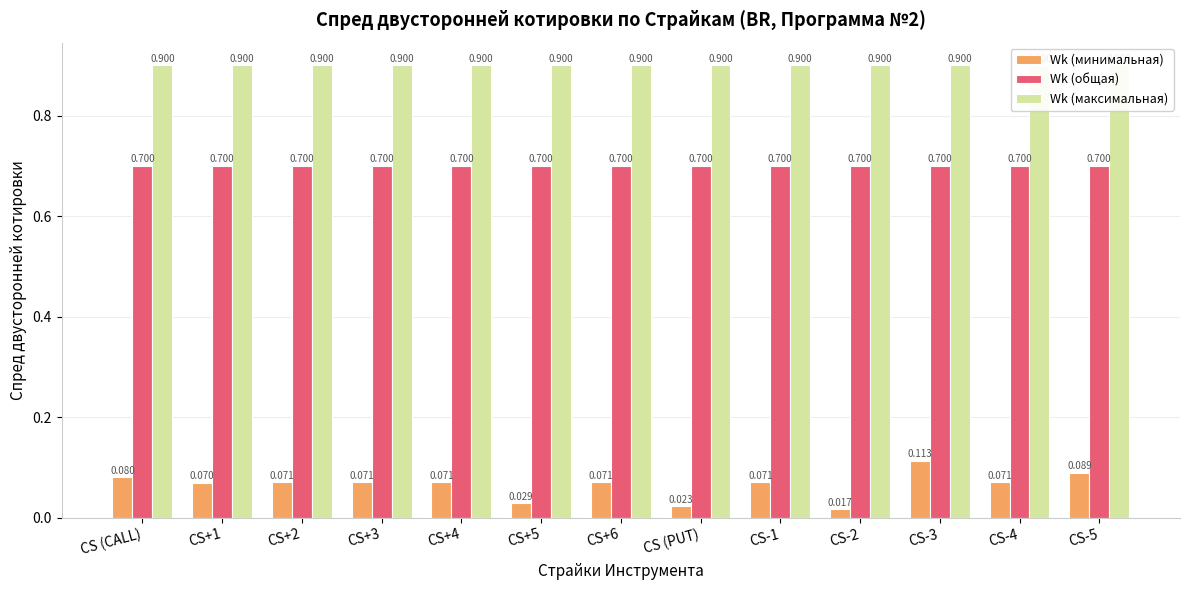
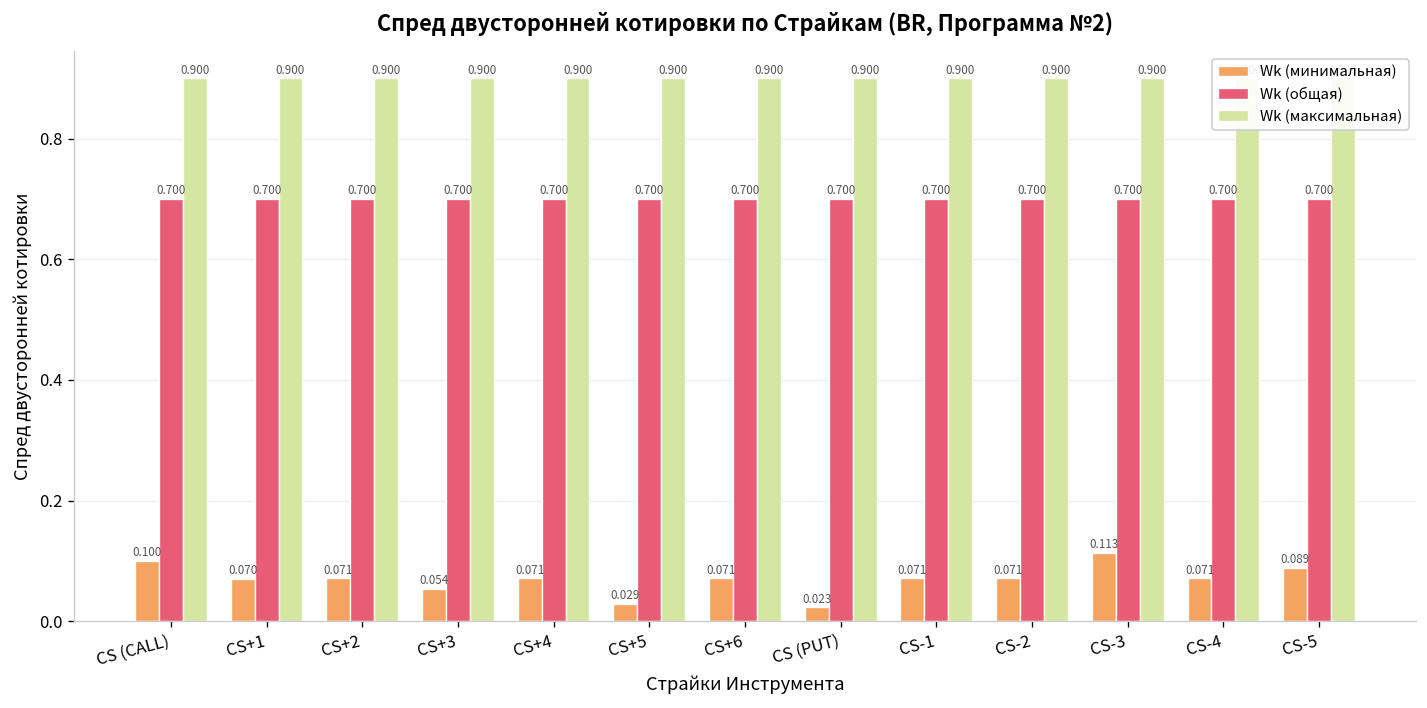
Wk (минимальная), CS (CALL): 0.080 -> 0.100
Wk (минимальная), CS+3: 0.071 -> 0.054
Wk (минимальная), CS-2: 0.017 -> 0.071
